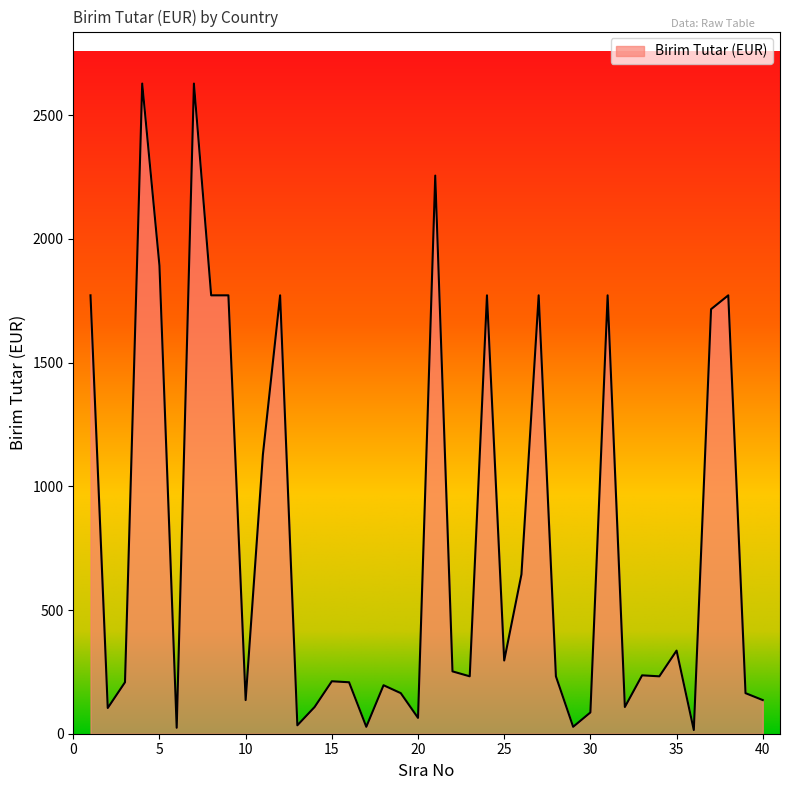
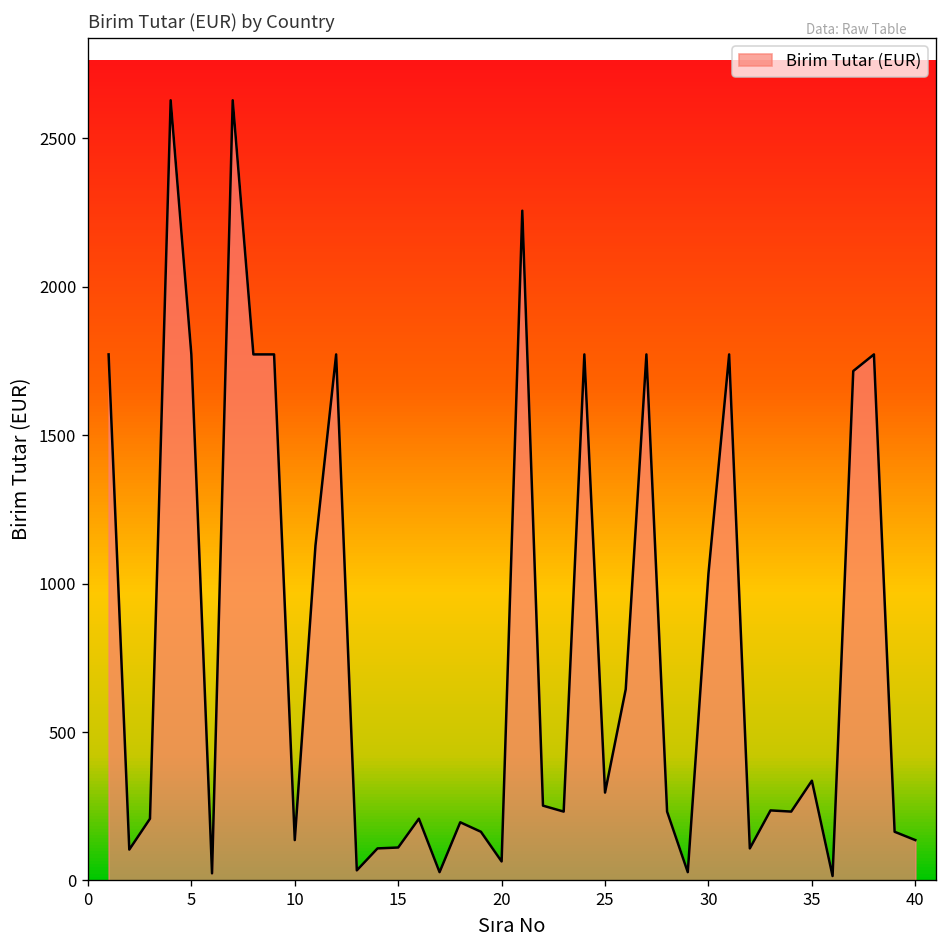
5: 1890 -> 1770
15: 210 -> 110
30: 90 -> 1030
